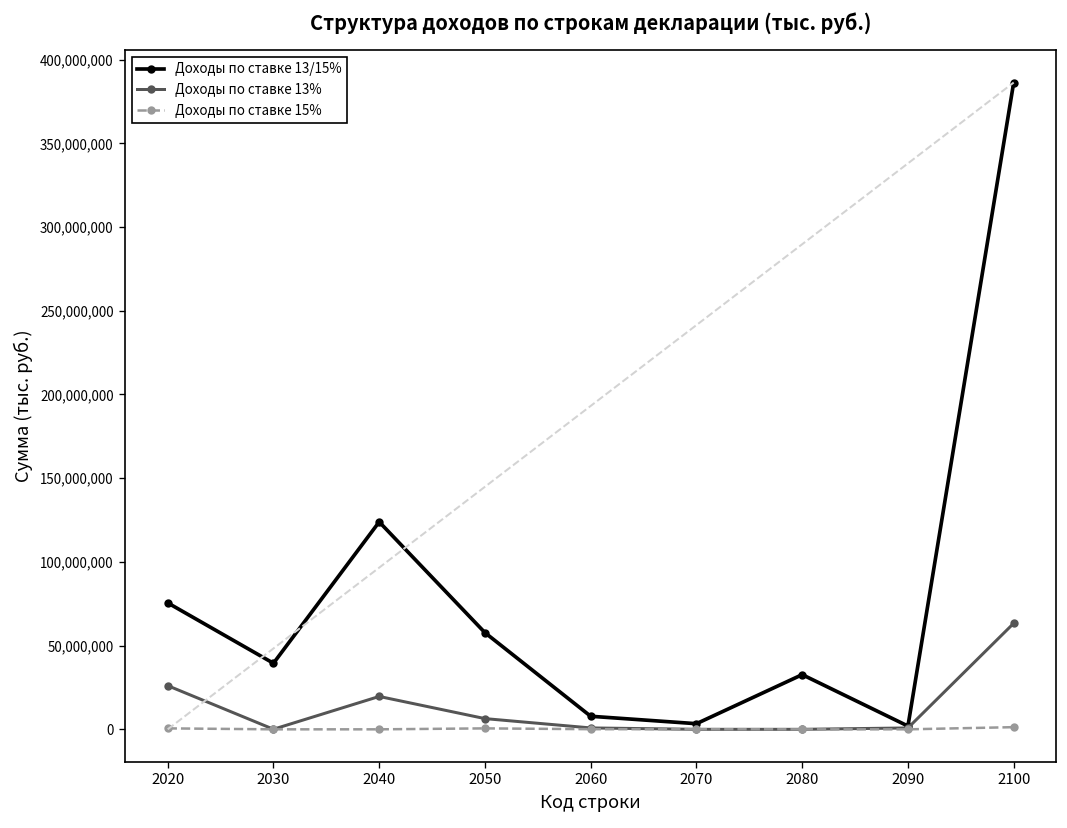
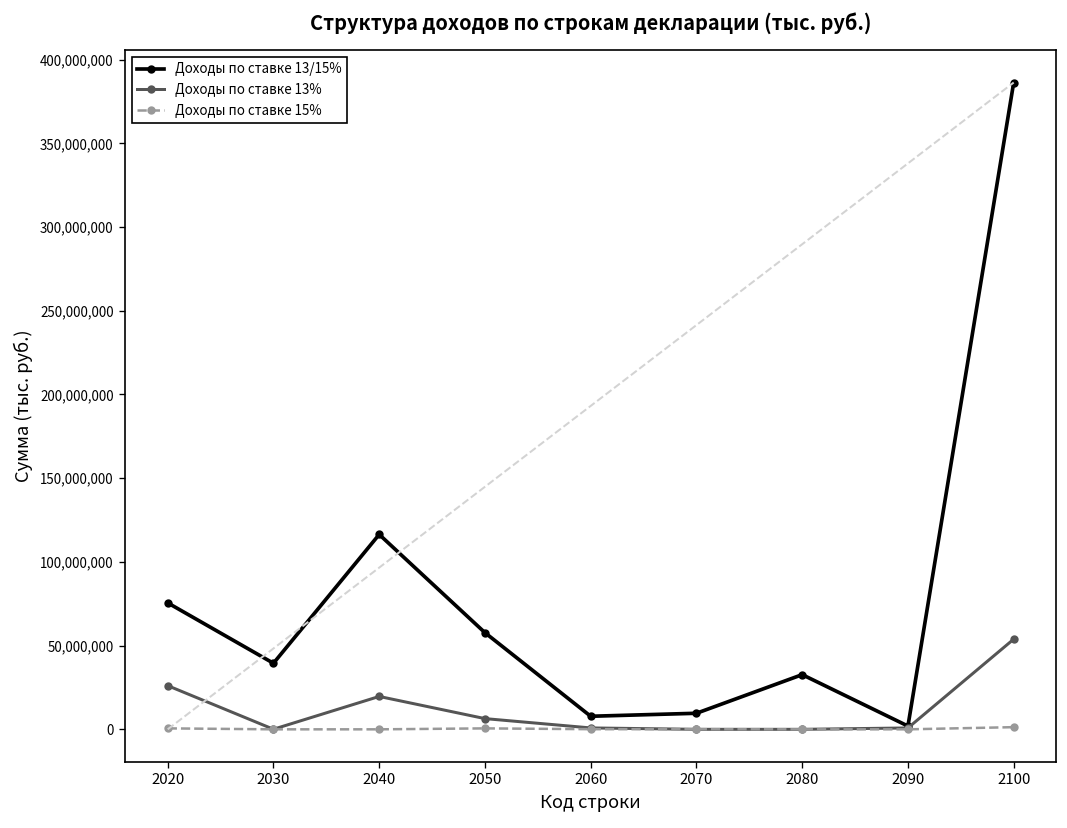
Доходы по ставке 13/15%, 2040: 124,000,000 -> 116,000,000
Доходы по ставке 13/15%, 2070: 3,000,000 -> 10,000,000
Доходы по ставке 13%, 2100: 63,000,000 -> 54,000,000
